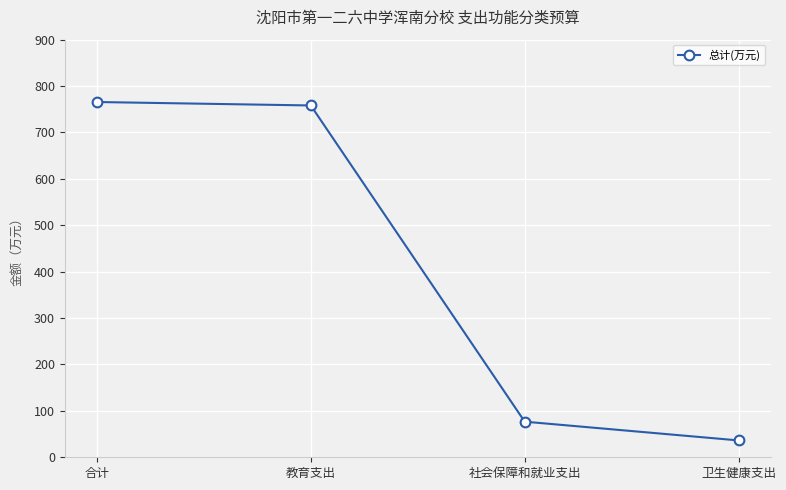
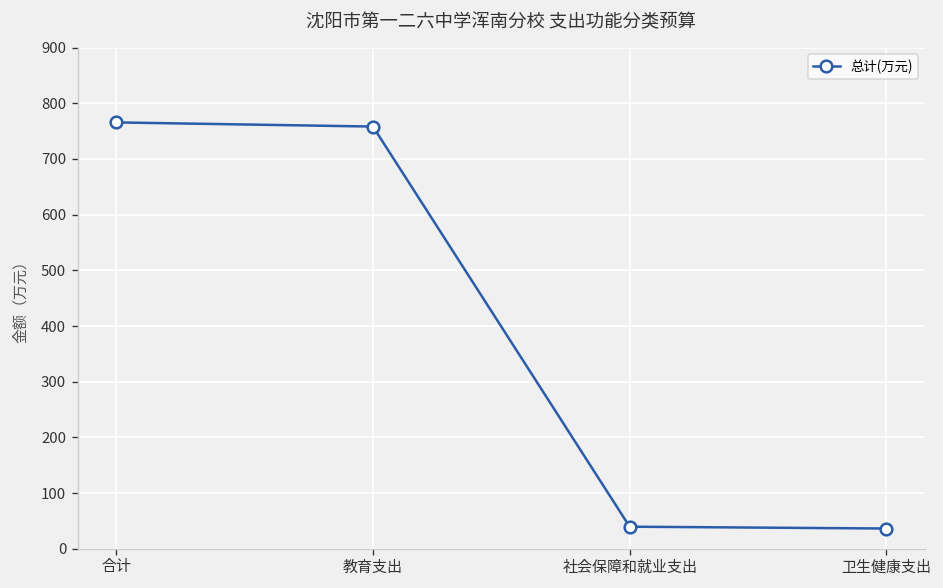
社会保障和就业支出: 80 -> 40
